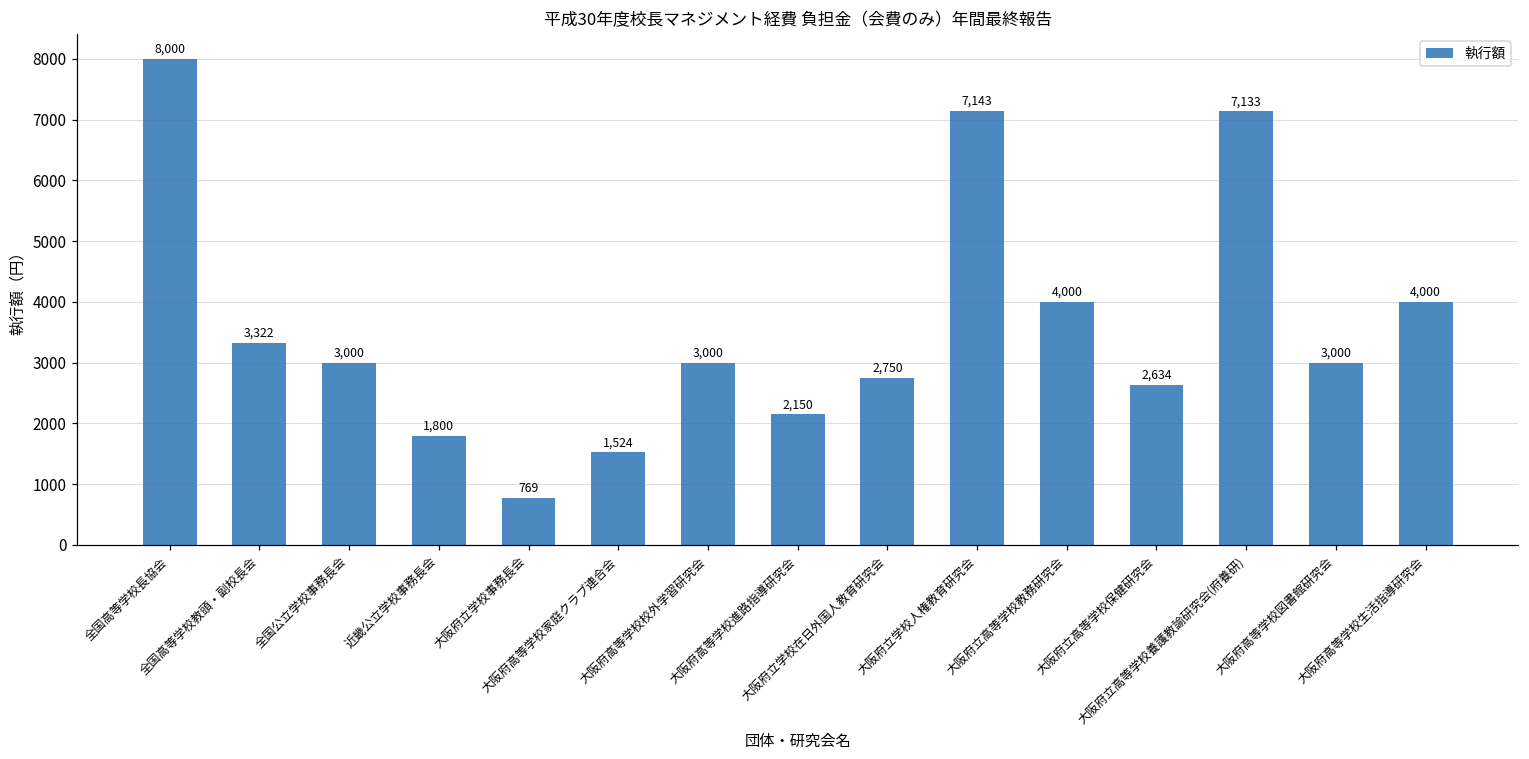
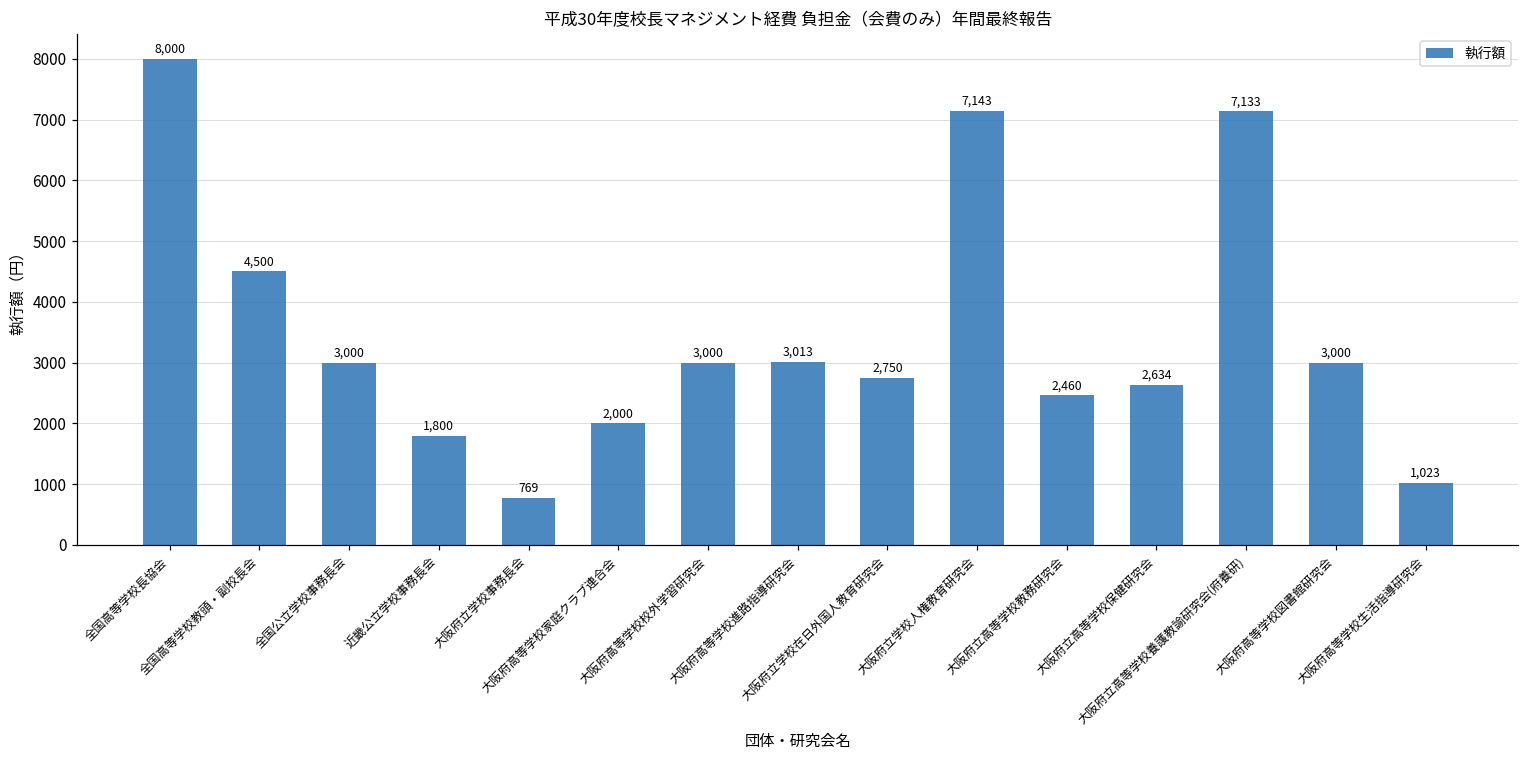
全国高等学校教頭・副校長会: 3,322 -> 4,500
大阪府高等学校家庭クラブ連合会: 1,524 -> 2,000
大阪府高等学校進路指導研究会: 2,150 -> 3,013
大阪府立高等学校教務研究会: 4,000 -> 2,460
大阪府高等学校生活指導研究会: 4,000 -> 1,023
